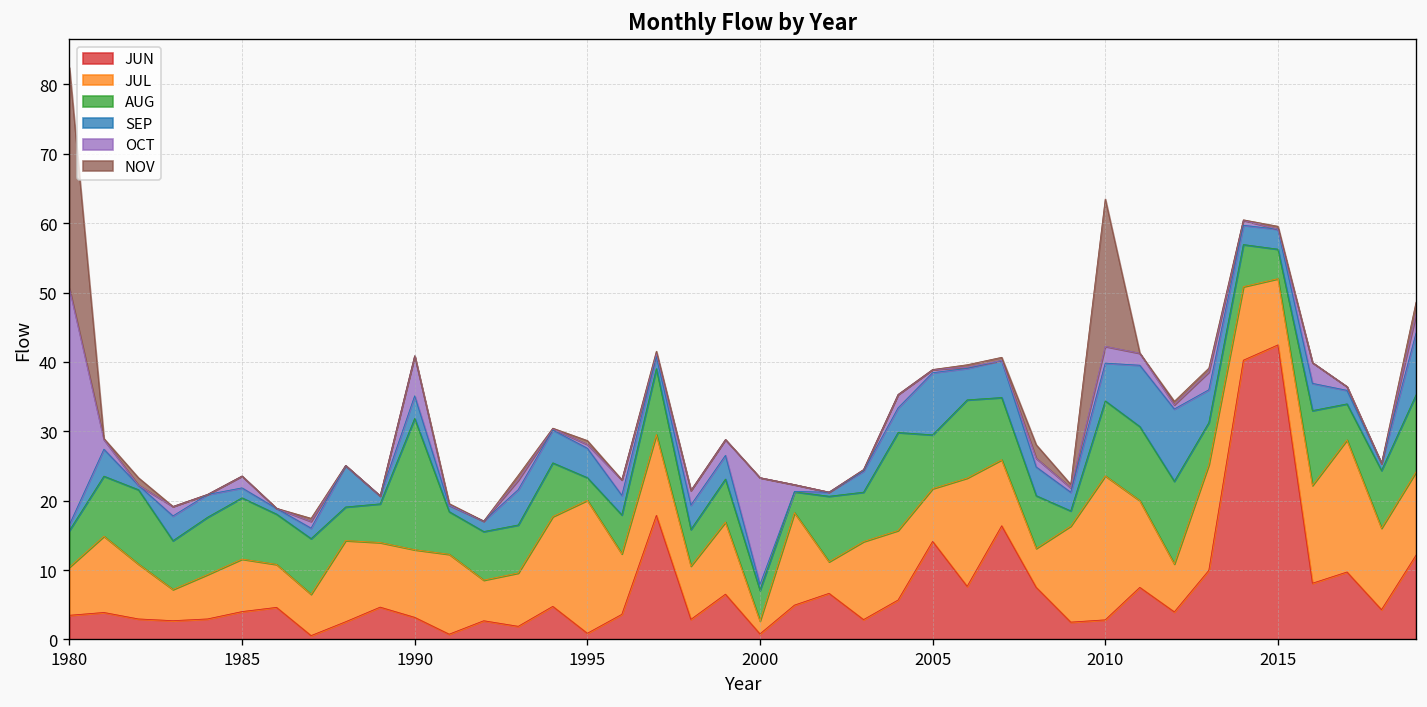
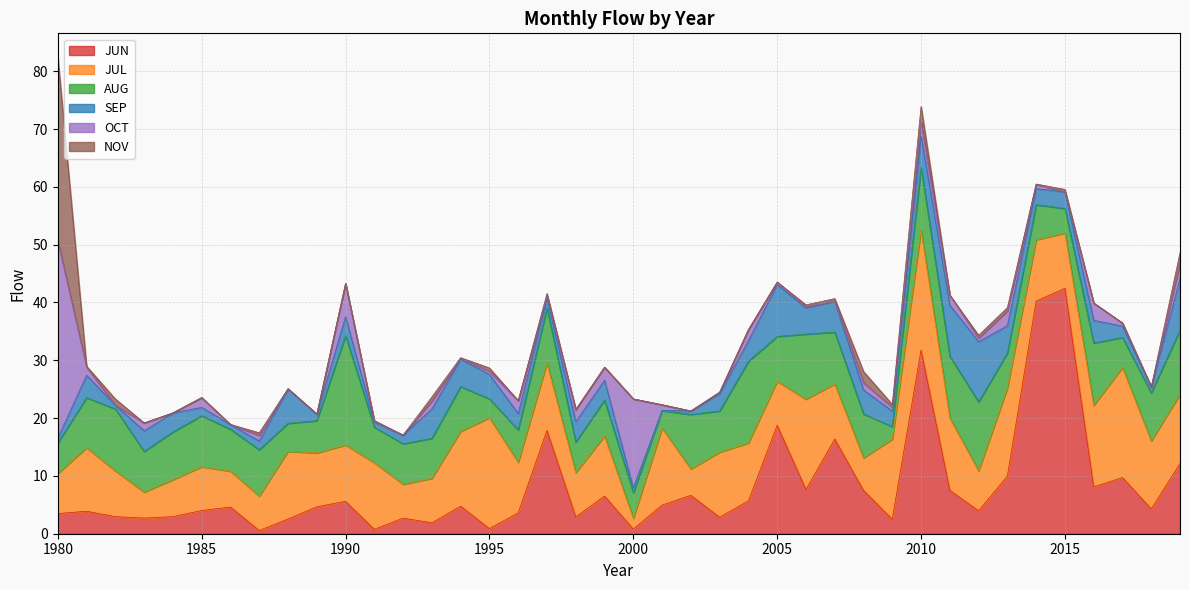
JUN, 1990: 3 -> 6
JUN, 2005: 14 -> 19
JUN, 2010: 3 -> 32
NOV, 2010: 21 -> 3
